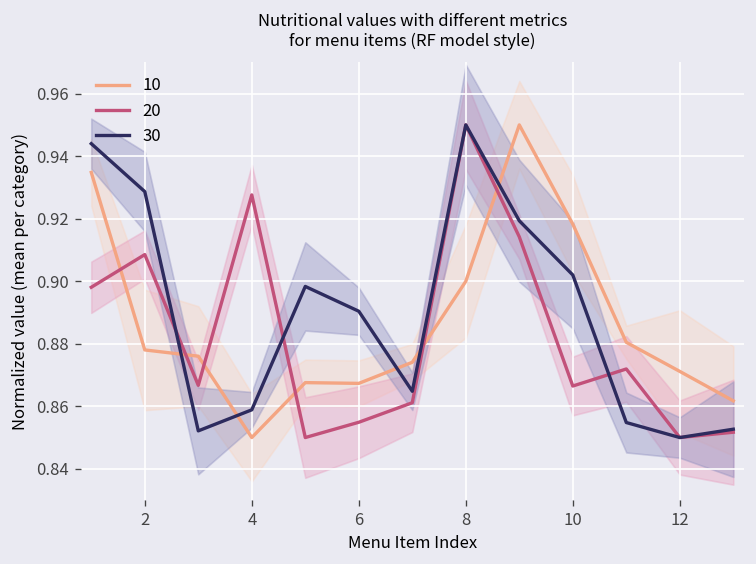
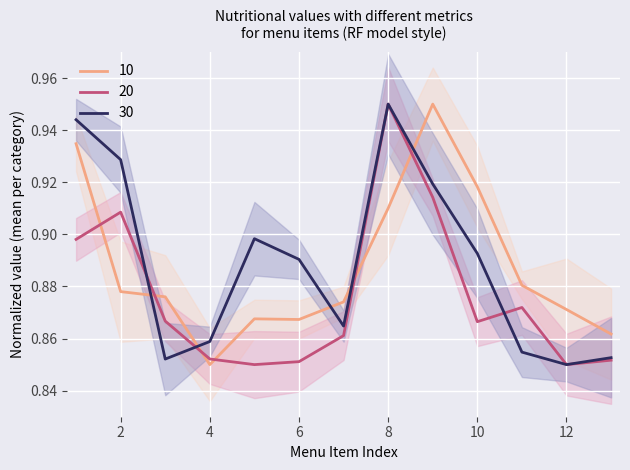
20, 4: 0.928 -> 0.852
20, 6: 0.855 -> 0.851
10, 8: 0.900 -> 0.910
30, 10: 0.902 -> 0.893
